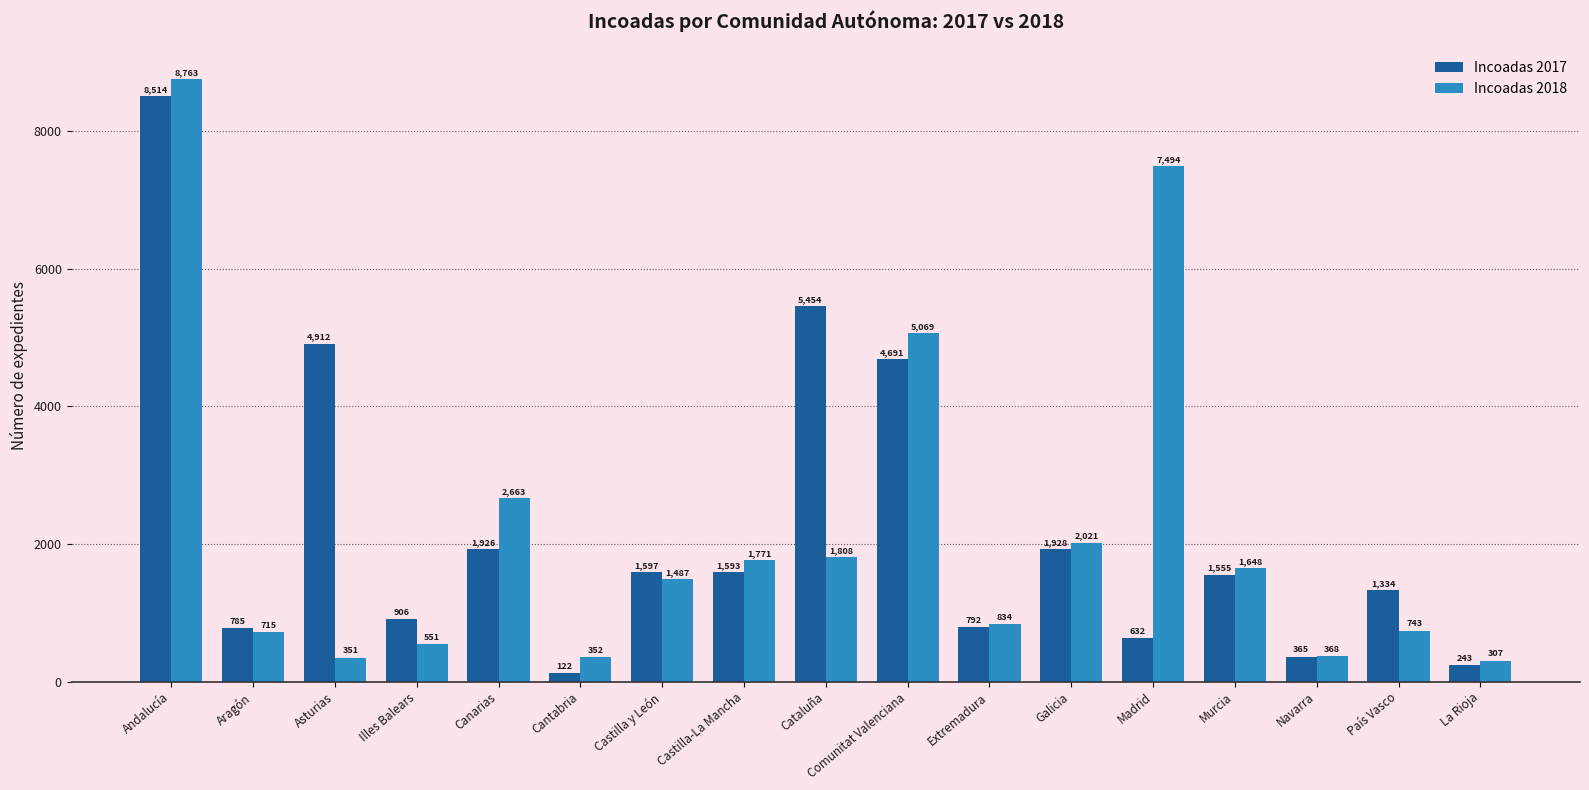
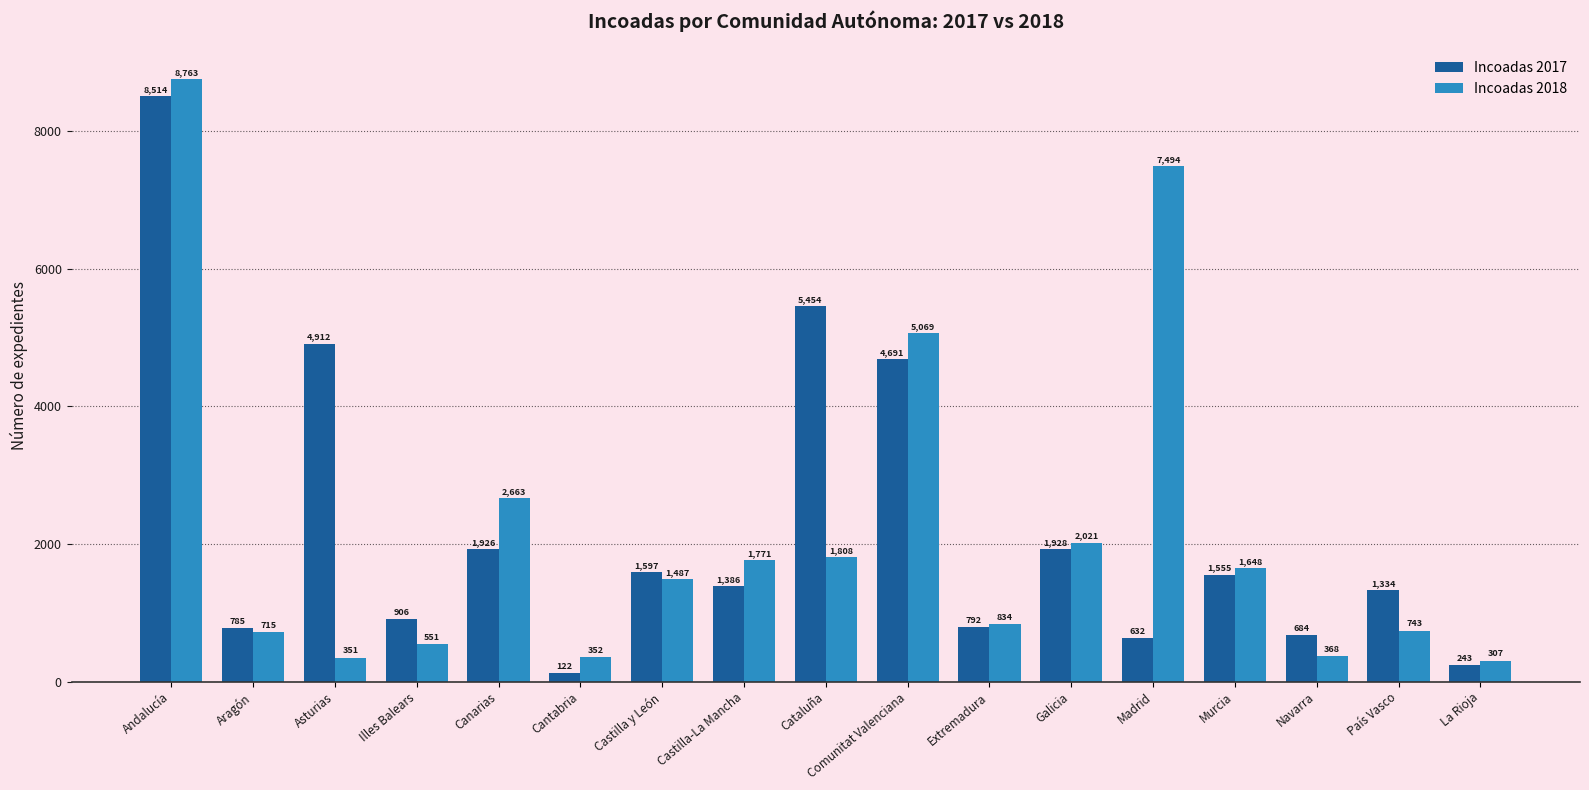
Incoadas 2017, Castilla-La Mancha: 1,593 -> 1,386
Incoadas 2017, Navarra: 365 -> 684
